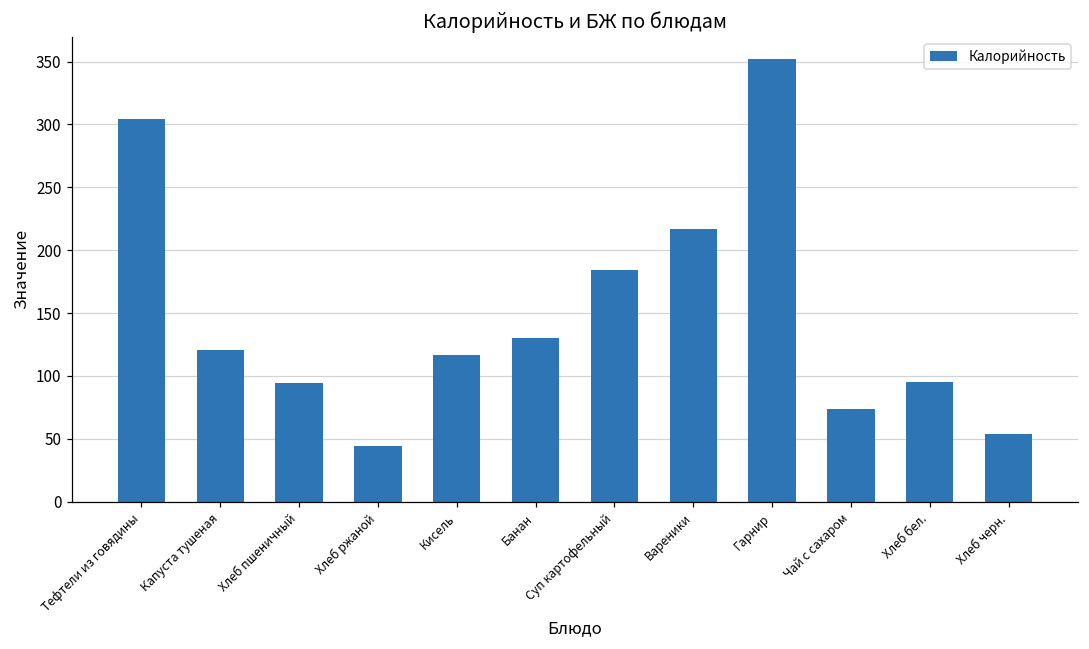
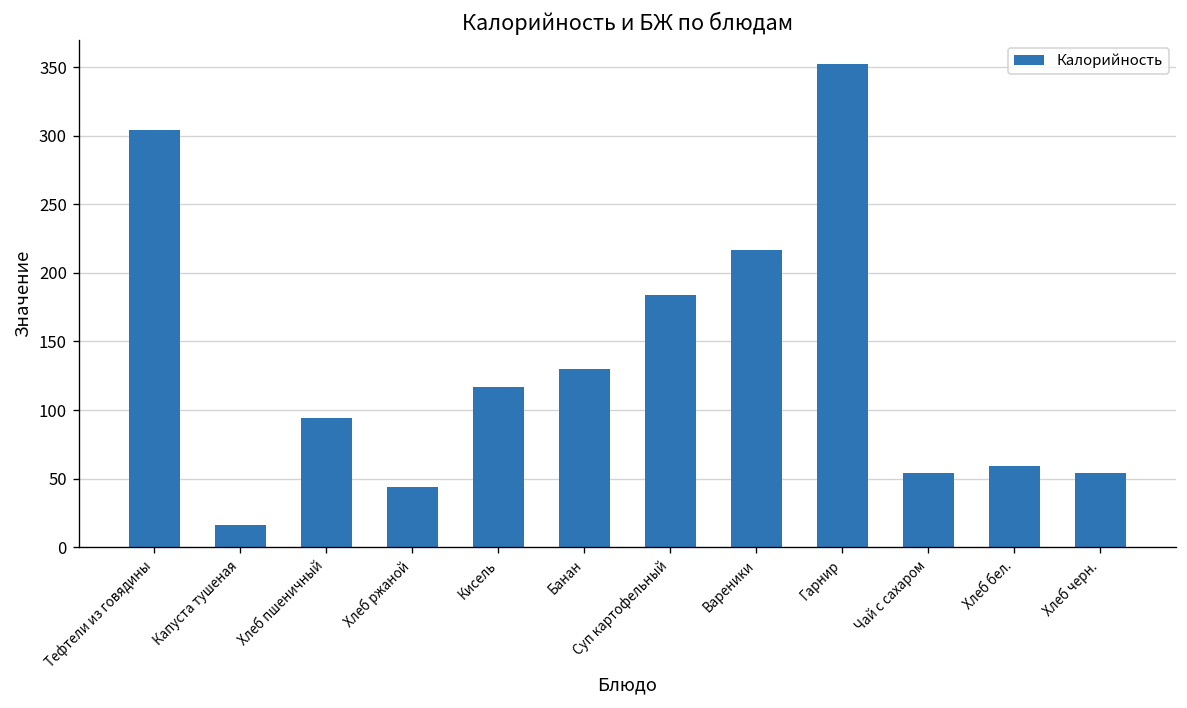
Капуста тушеная: 121 -> 16
Чай с сахаром: 74 -> 54
Хлеб бел.: 95 -> 59
